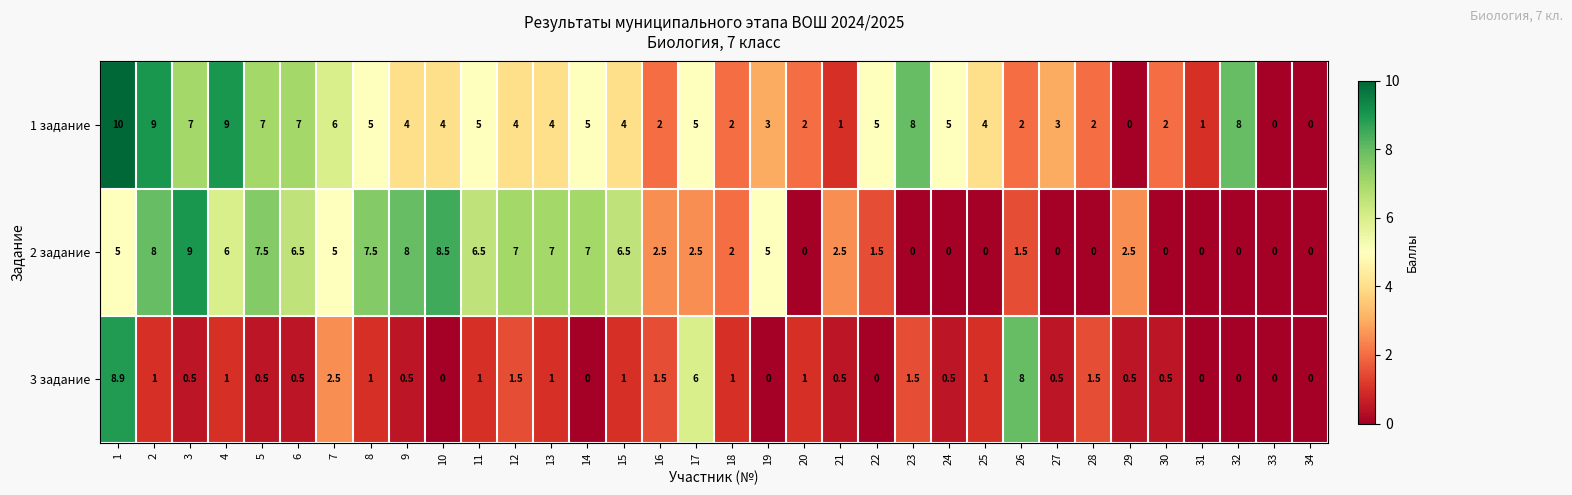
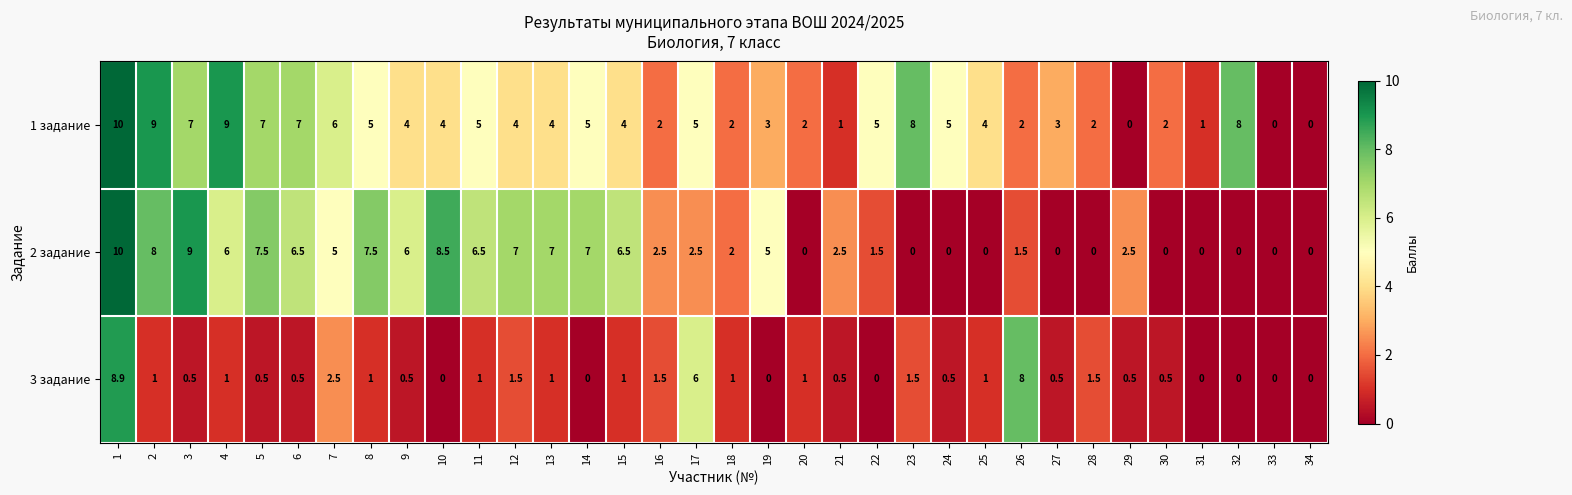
2 задание, 1: 5 -> 10
2 задание, 9: 8 -> 6
